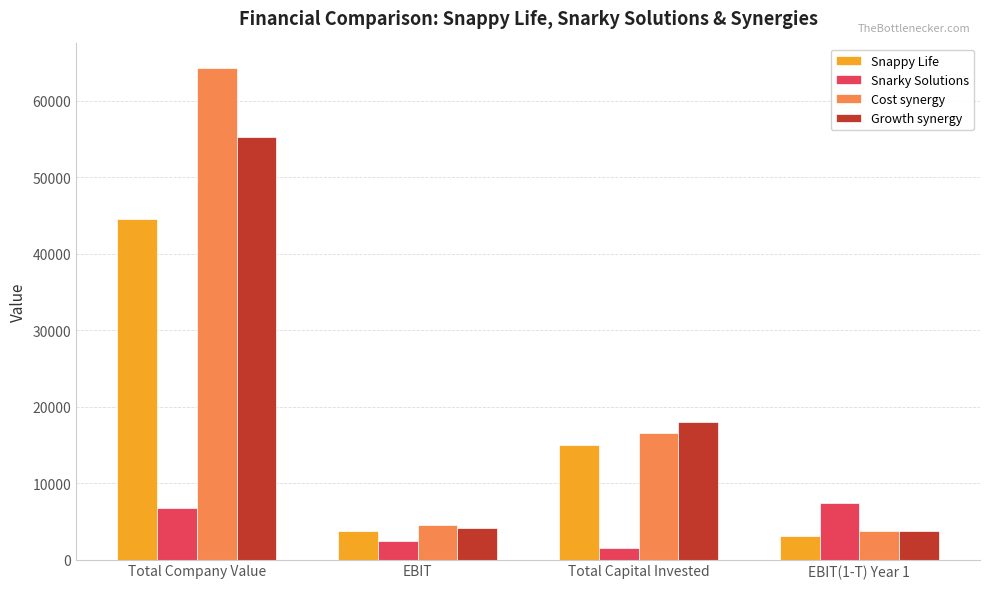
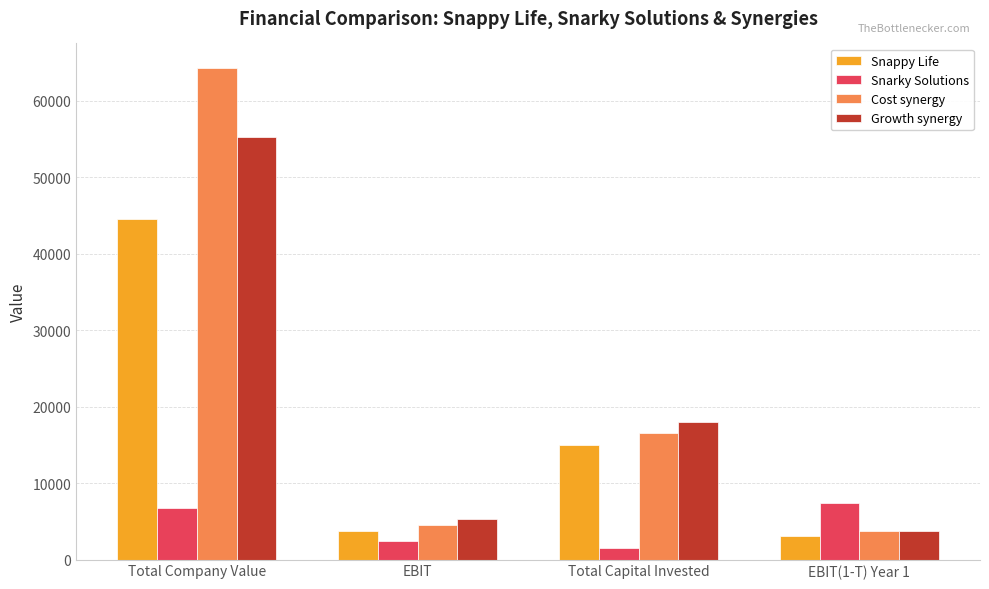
Growth synergy, EBIT: 4000 -> 5000
